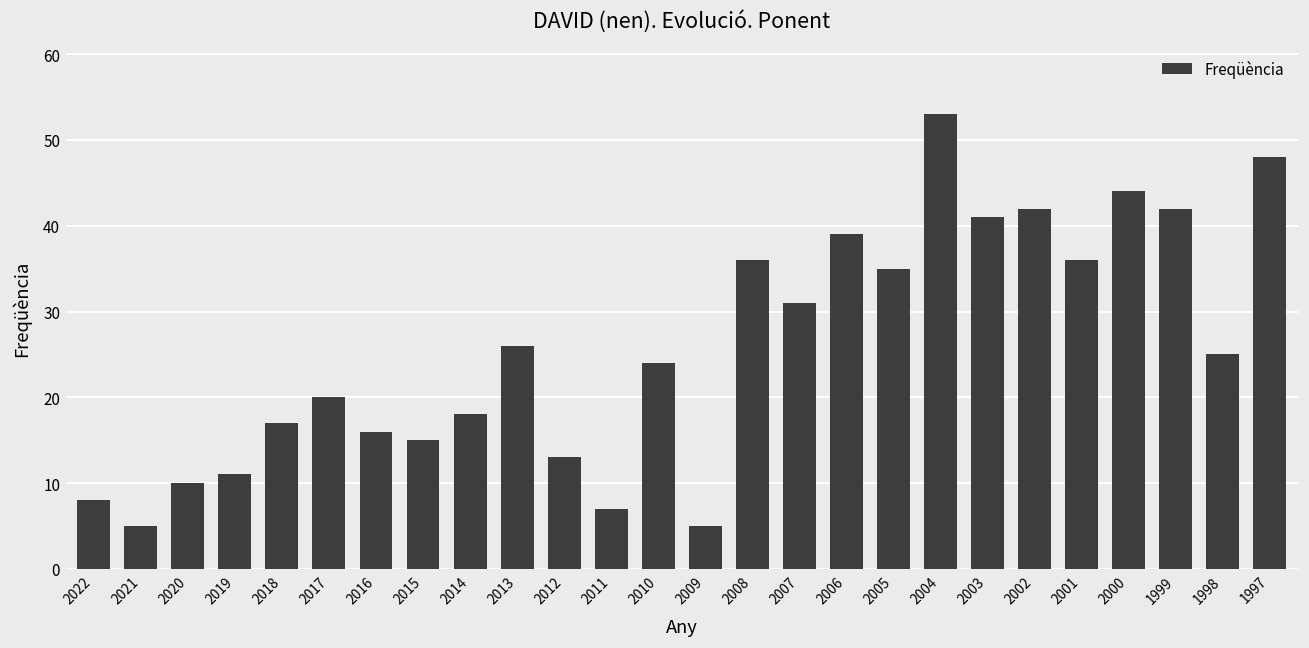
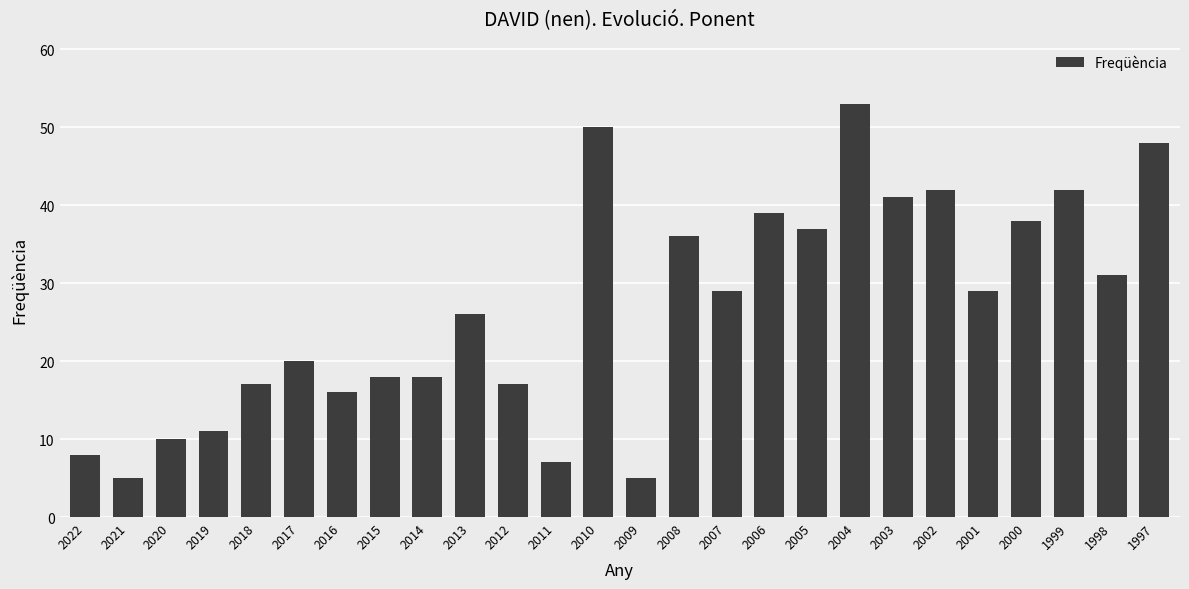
2015: 15 -> 18
2012: 13 -> 17
2010: 24 -> 50
2007: 31 -> 29
2005: 35 -> 37
2001: 36 -> 29
2000: 44 -> 38
1998: 25 -> 31
